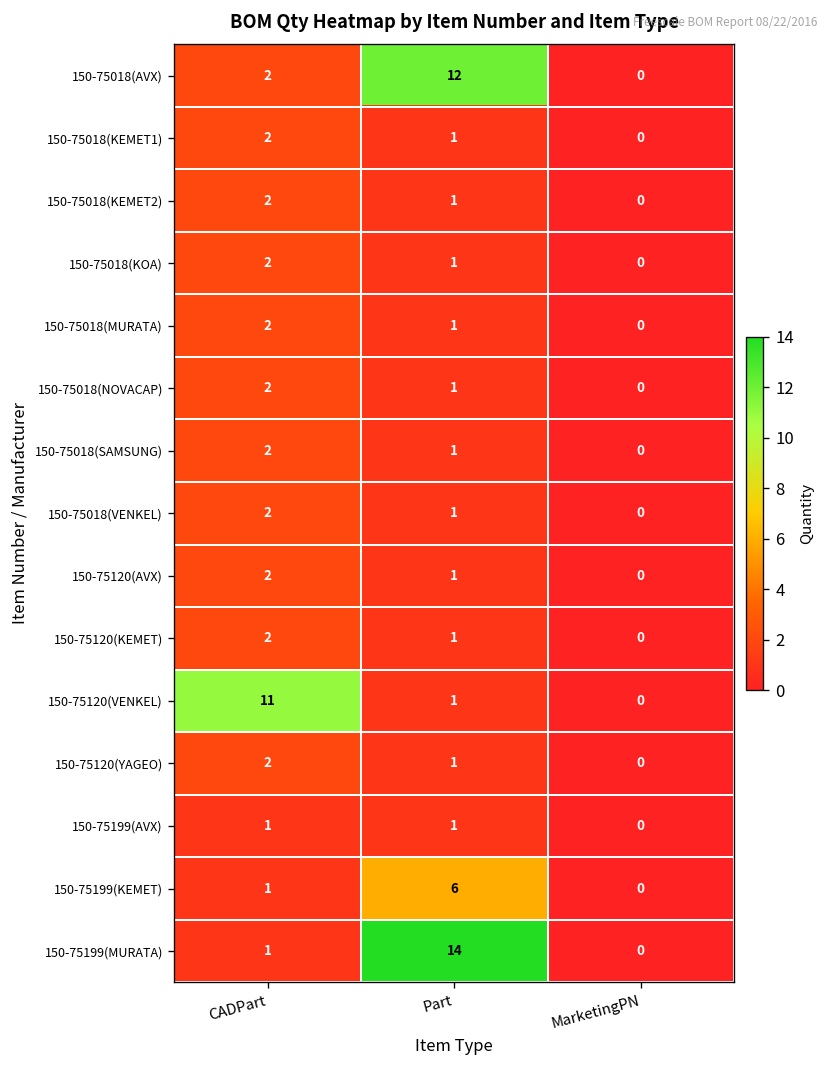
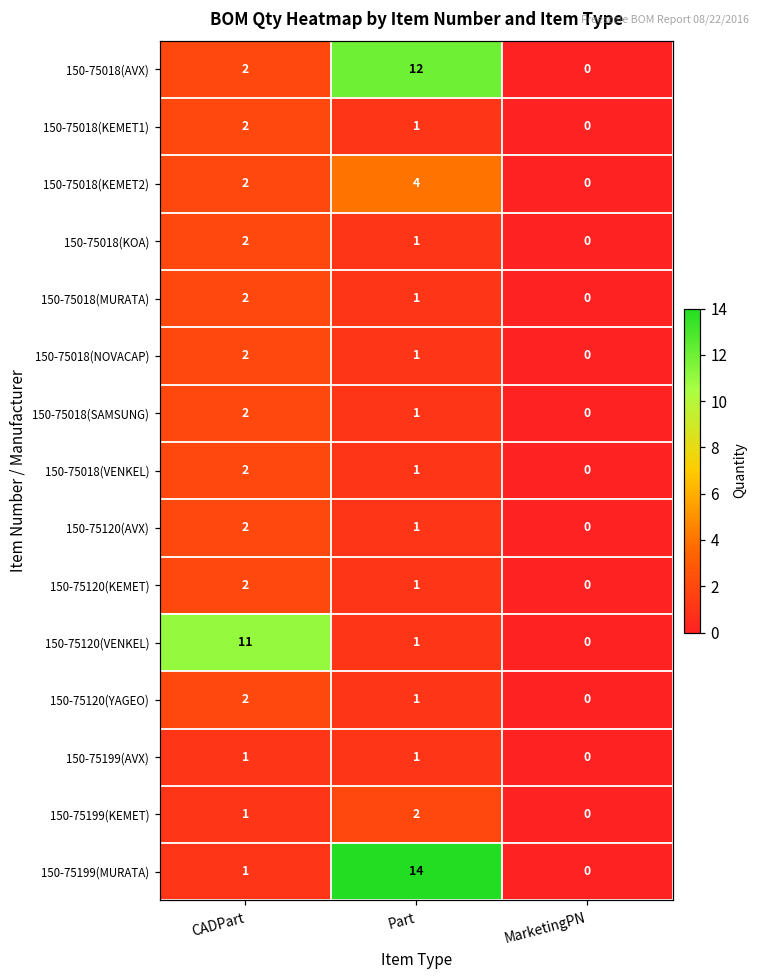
150-75018(KEMET2), Part: 1 -> 4
150-75199(KEMET), Part: 6 -> 2
